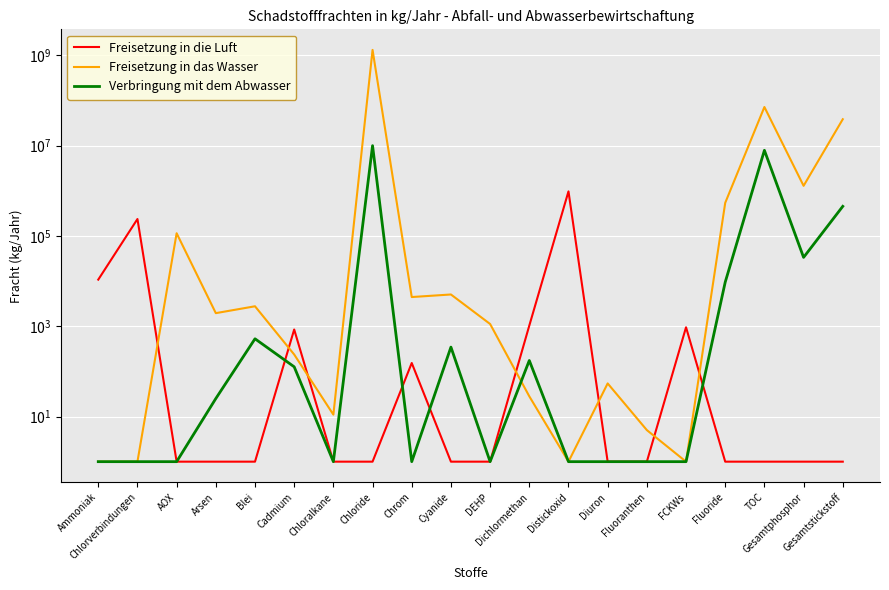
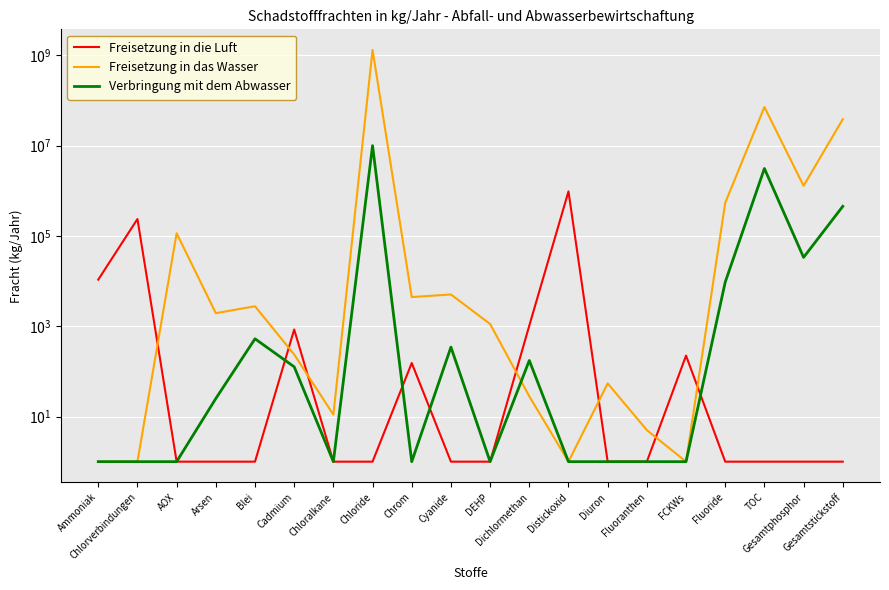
Freisetzung in die Luft, FCKWs: 900 -> 200
Verbringung mit dem Abwasser, TOC: 8000000 -> 3000000
